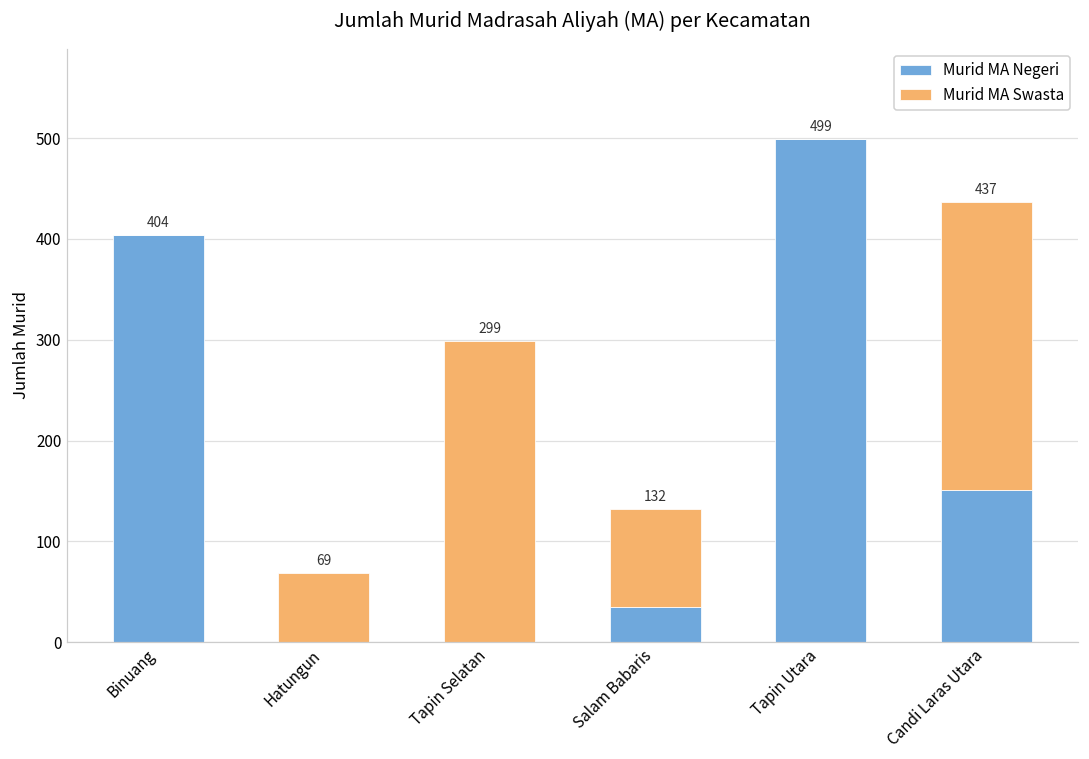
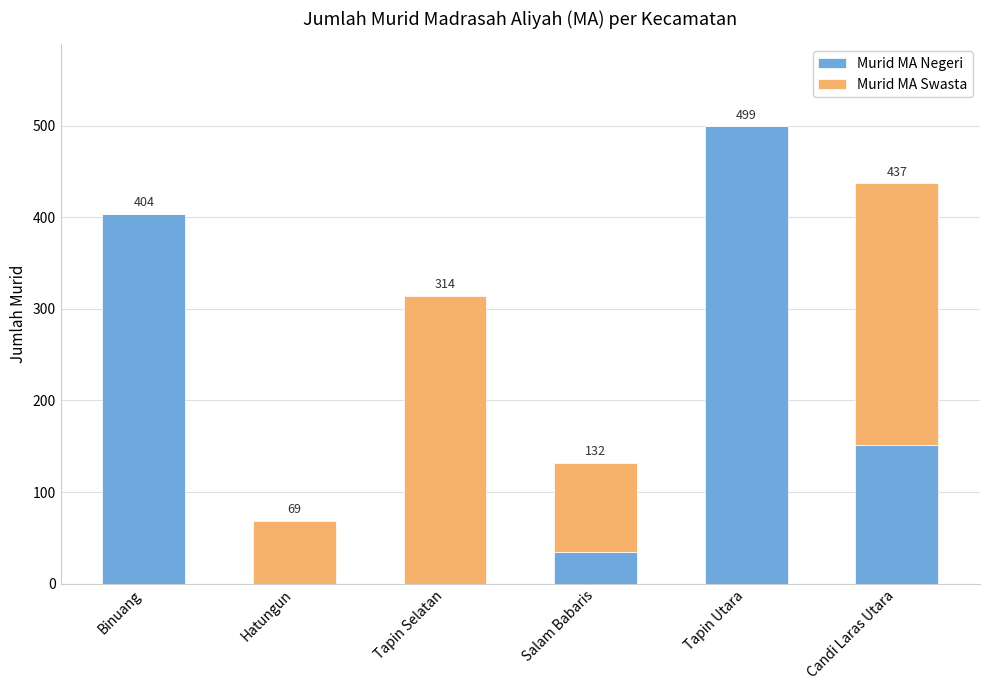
Murid MA Swasta, Tapin Selatan: 299 -> 314
